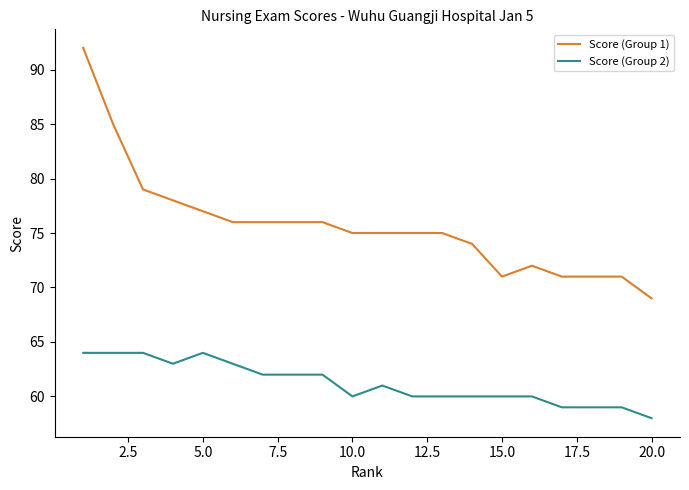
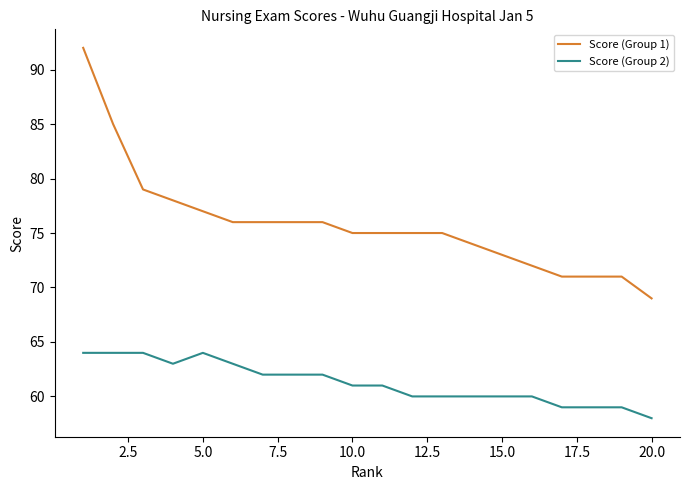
Score (Group 2), 10.0: 60 -> 61
Score (Group 1), 15.0: 71 -> 73
